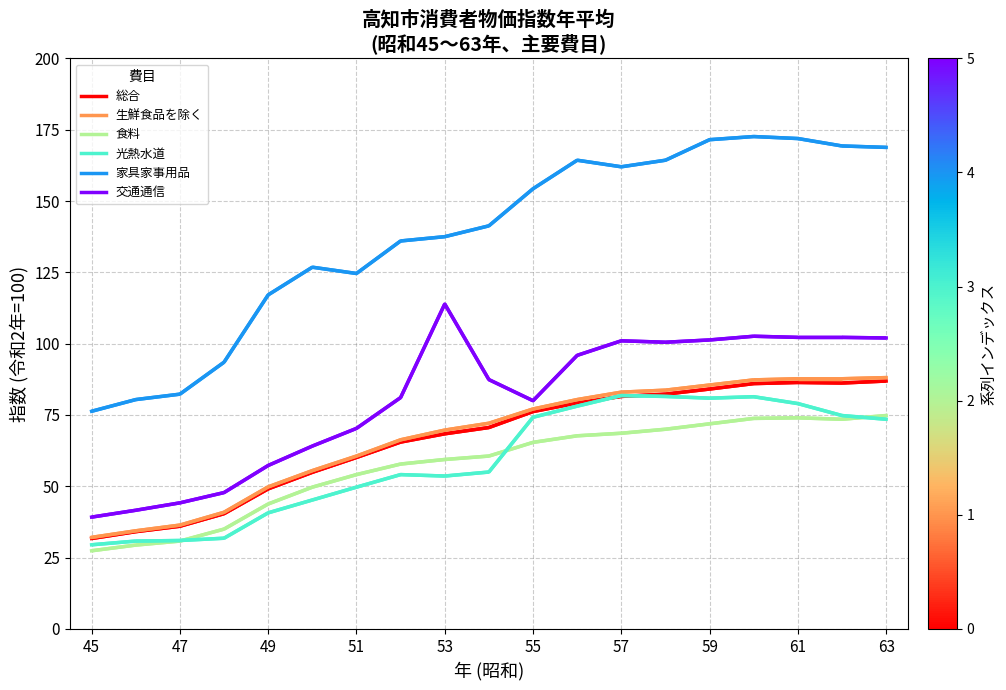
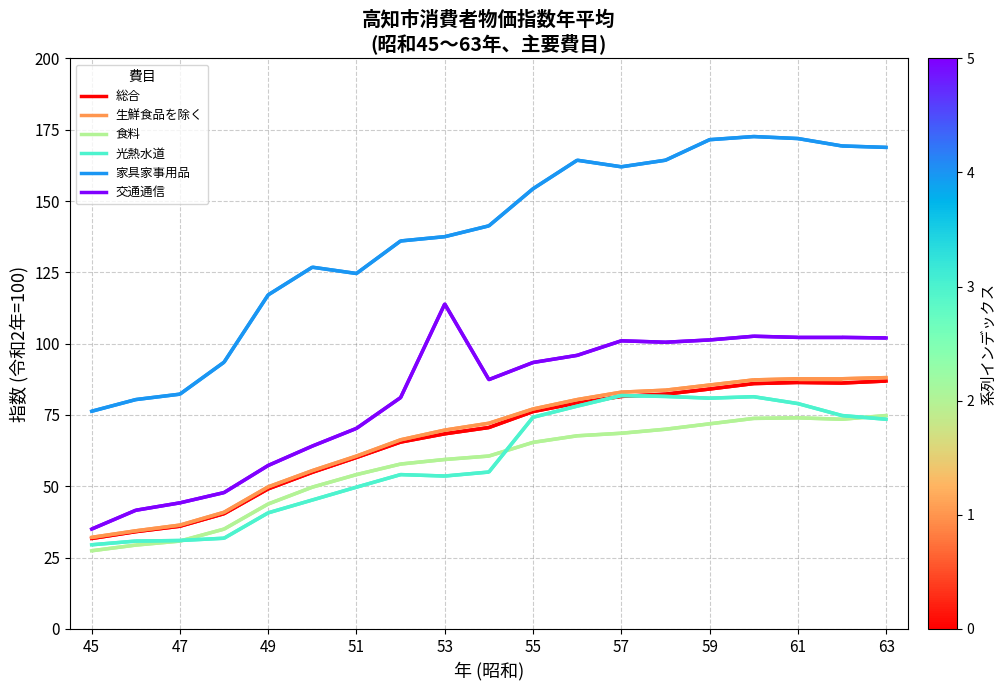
交通通信, 45: 39 -> 35
交通通信, 55: 80 -> 93
